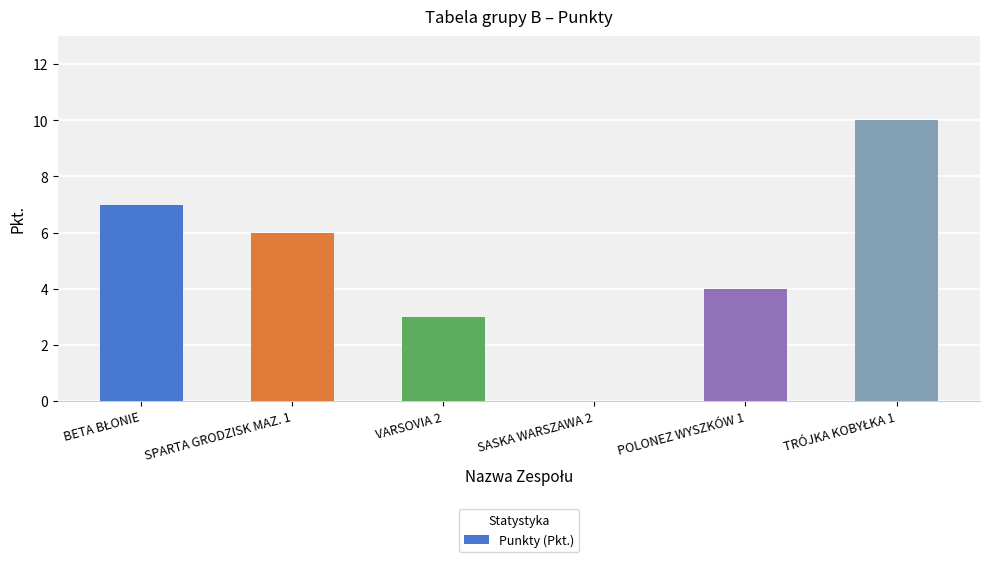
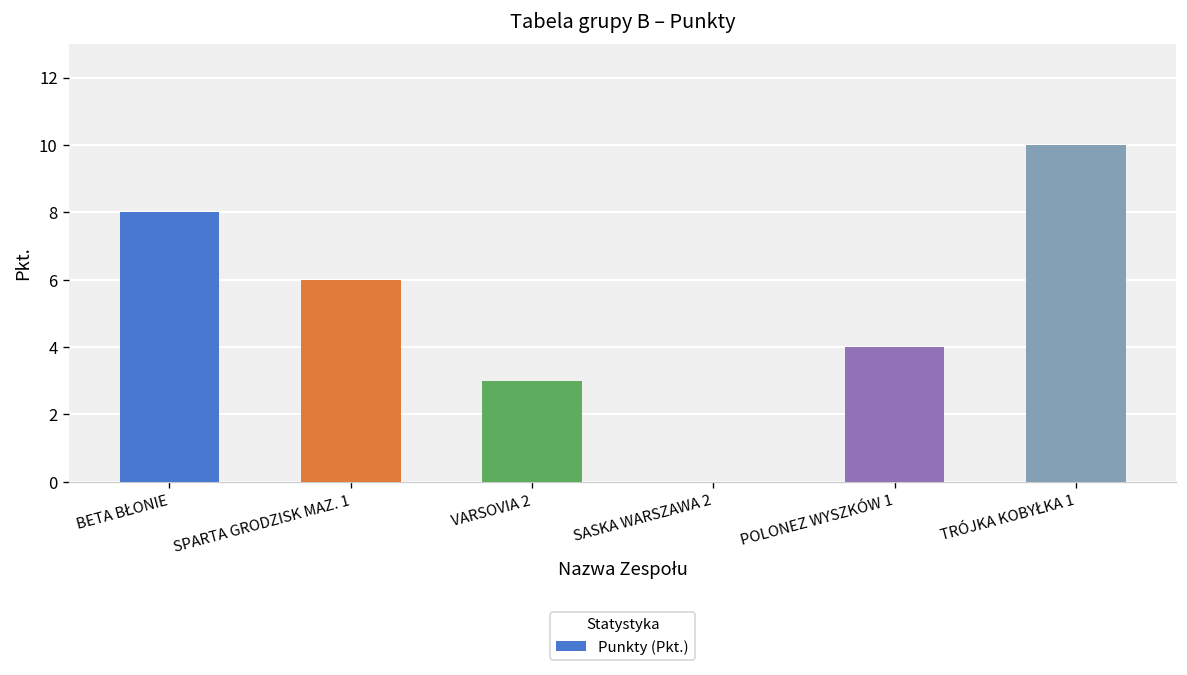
BETA BŁONIE: 7 -> 8
